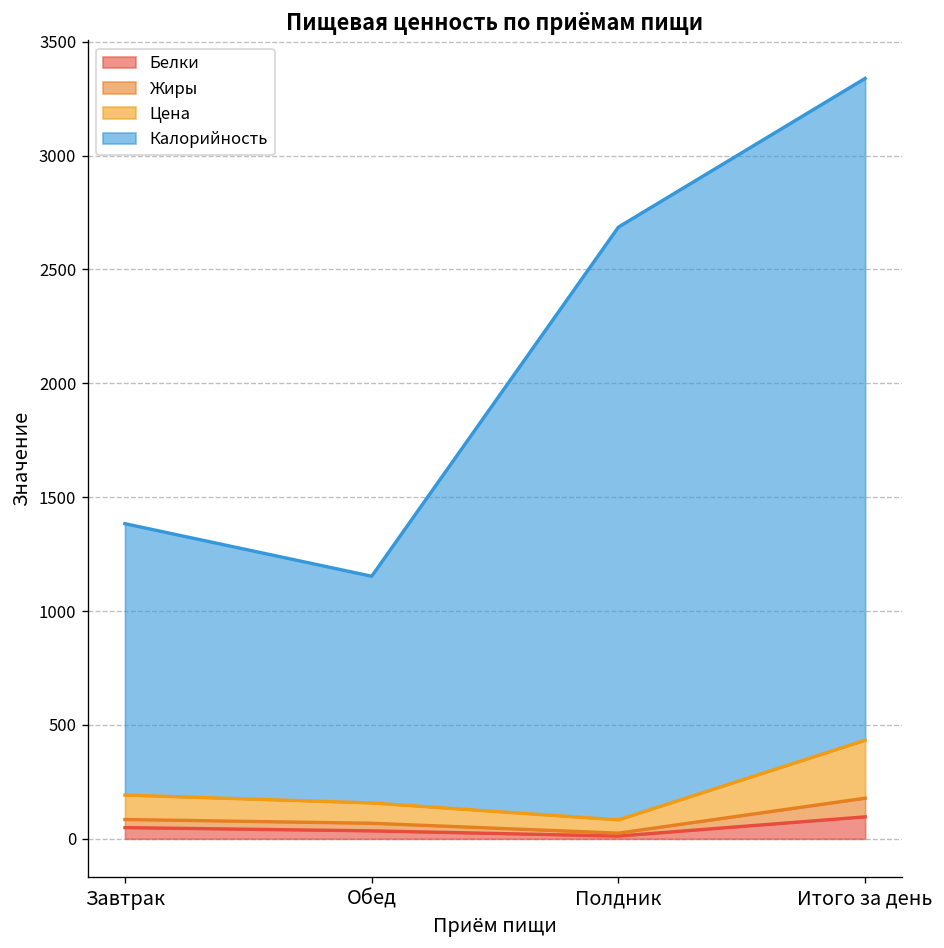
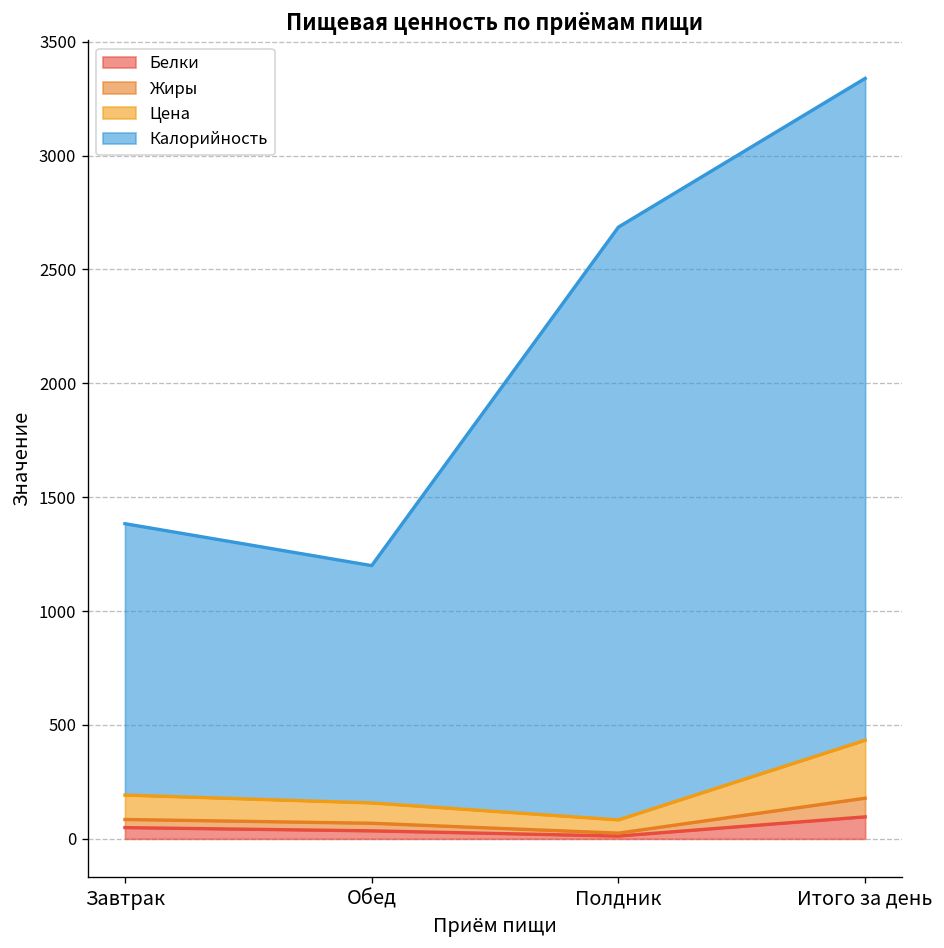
Калорийность, Обед: 1000 -> 1040
